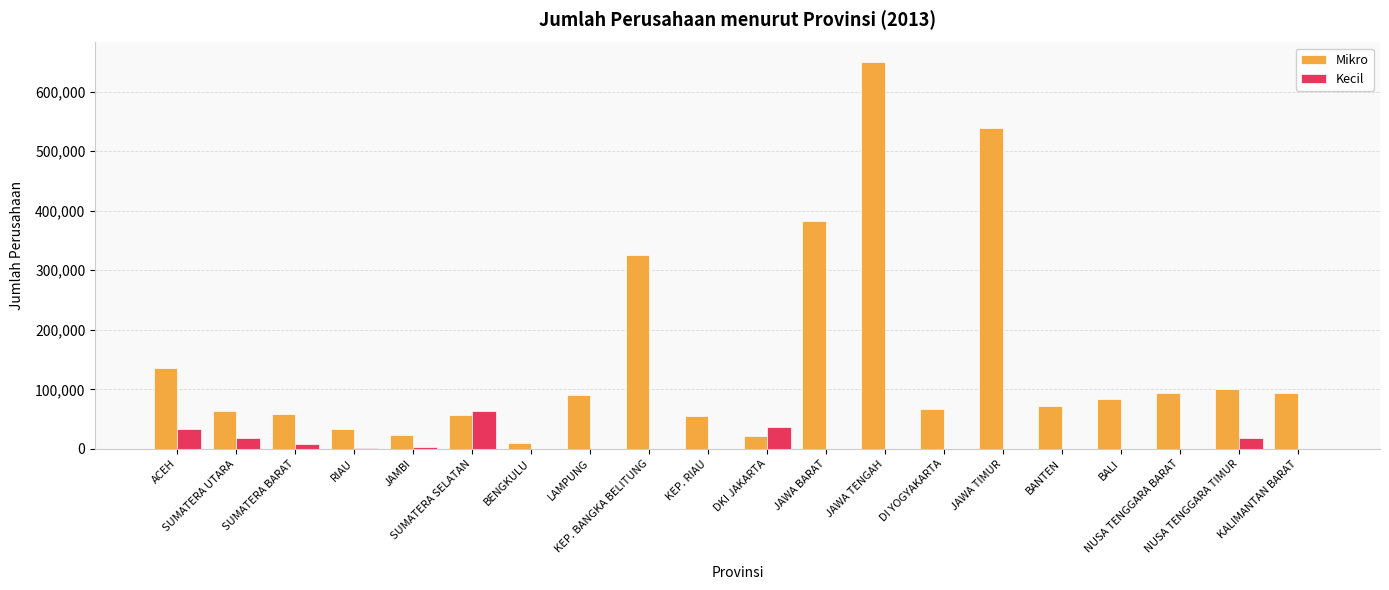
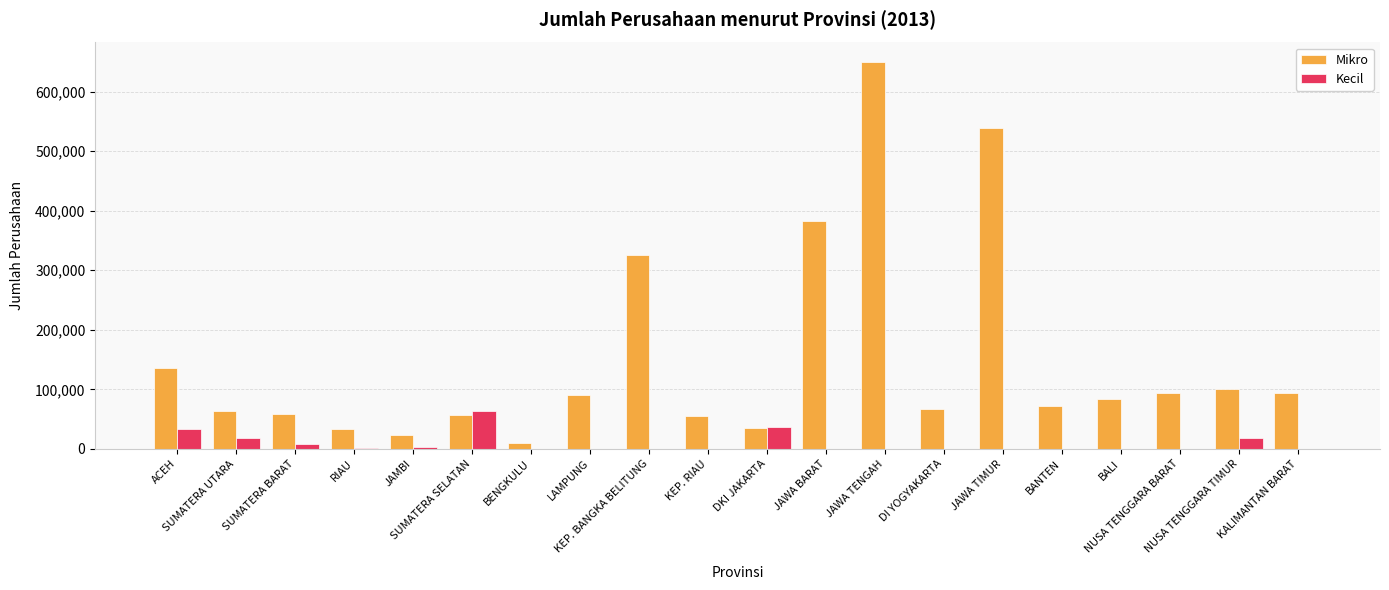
Mikro, DKI JAKARTA: 20,000 -> 30,000
